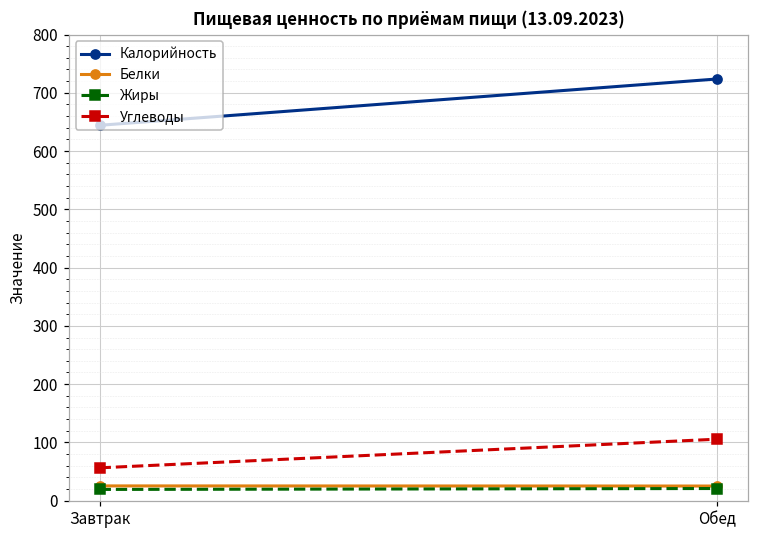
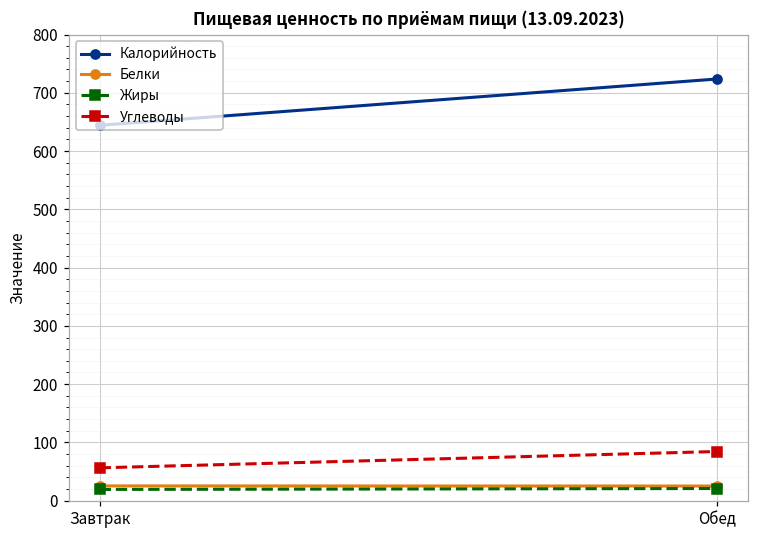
Углеводы, Обед: 110 -> 80
